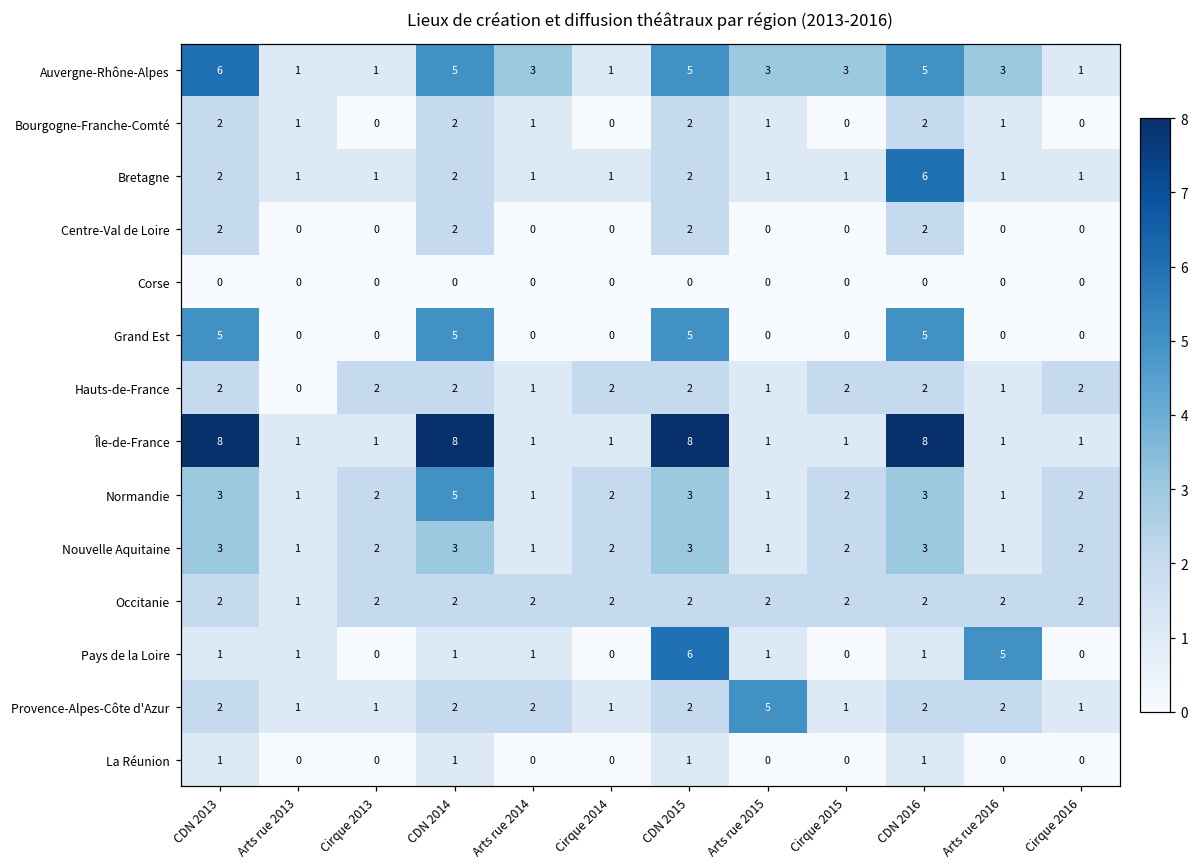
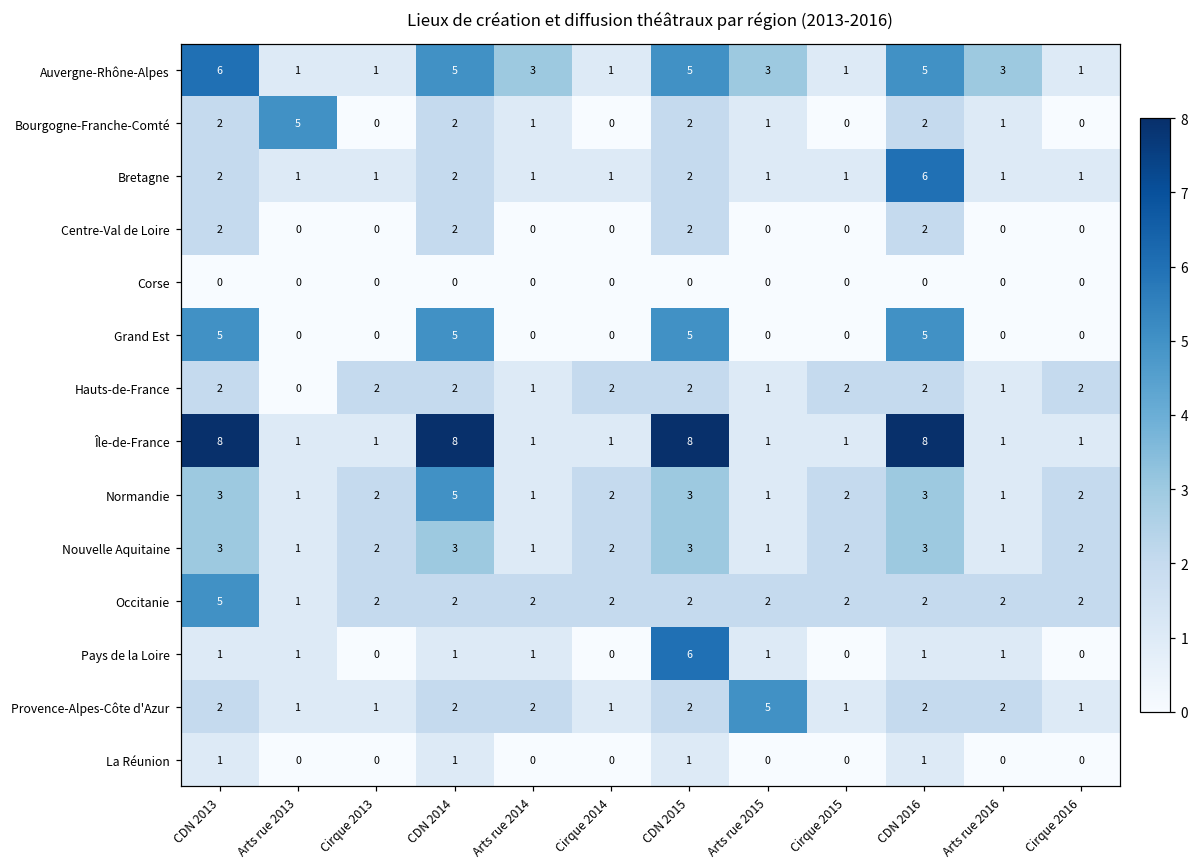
Auvergne-Rhône-Alpes, Cirque 2015: 3 -> 1
Bourgogne-Franche-Comté, Arts rue 2013: 1 -> 5
Occitanie, CDN 2013: 2 -> 5
Pays de la Loire, Arts rue 2016: 5 -> 1
